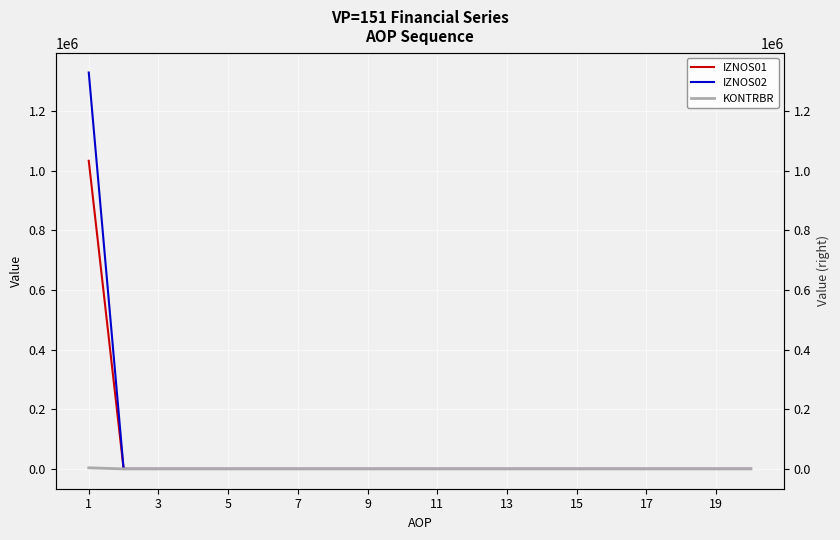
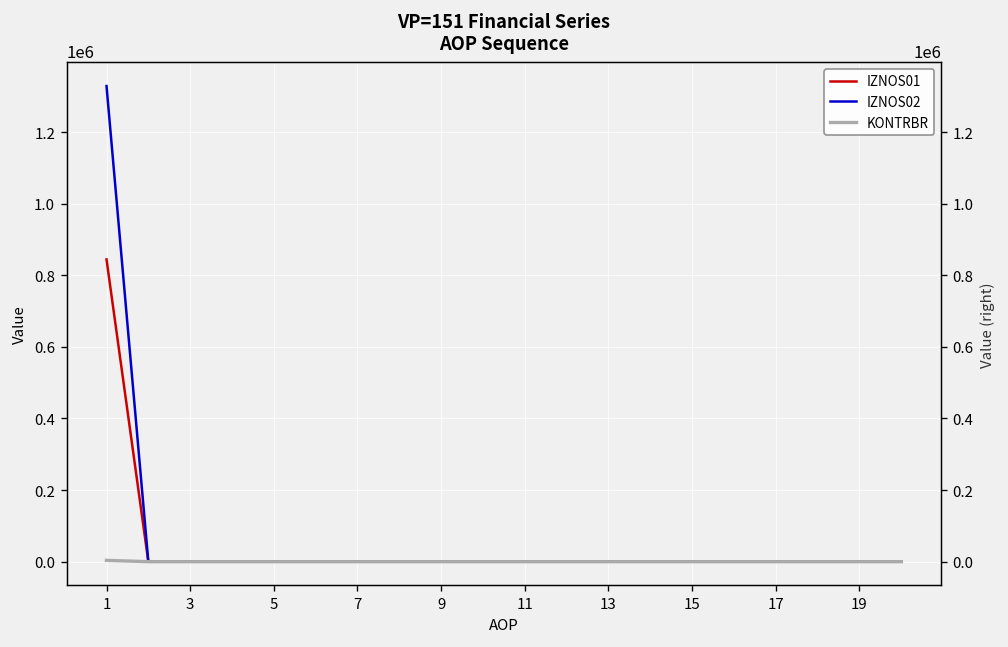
IZNOS01, 1: 1030000 -> 840000
